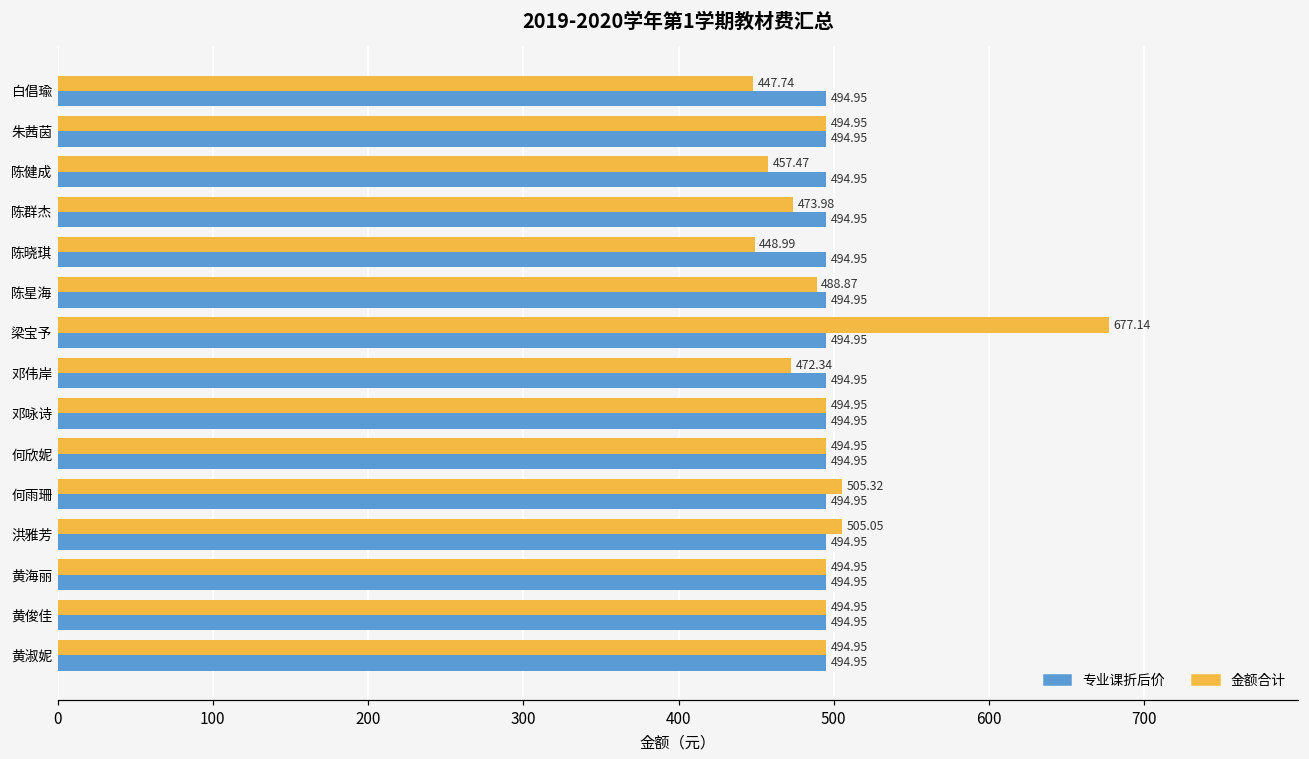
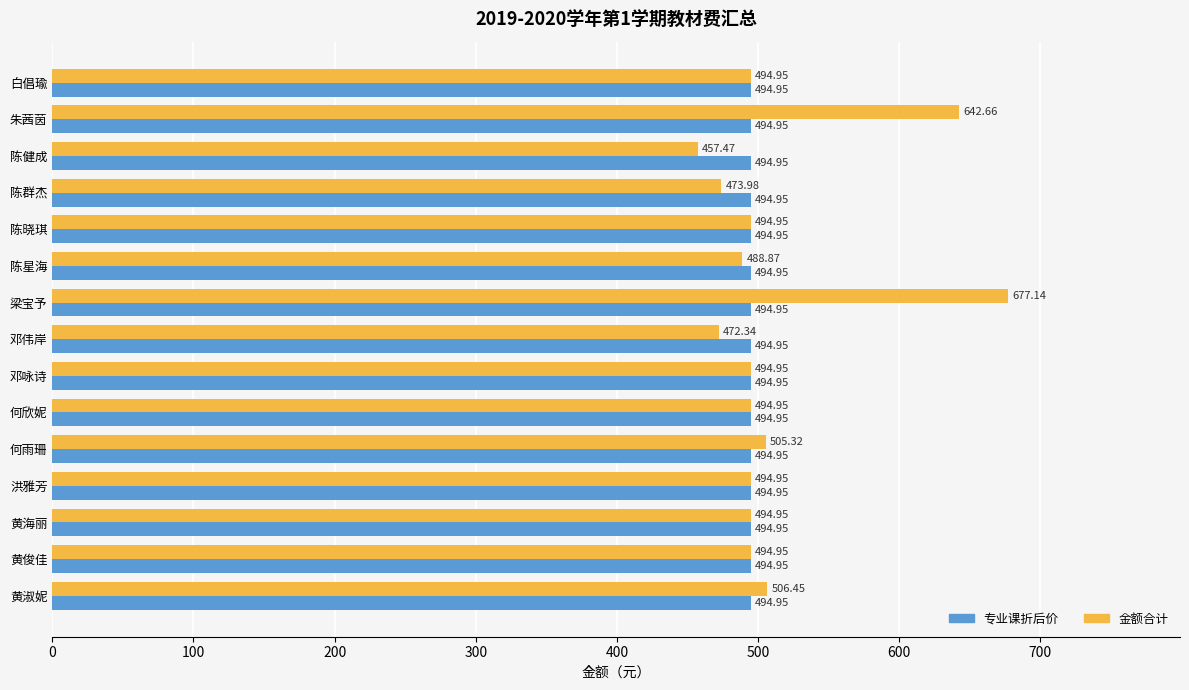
金额合计, 白倡瑜: 447.74 -> 494.95
金额合计, 朱茜茵: 494.95 -> 642.66
金额合计, 陈晓琪: 448.99 -> 494.95
金额合计, 洪雅芳: 505.05 -> 494.95
金额合计, 黄淑妮: 494.95 -> 506.45
